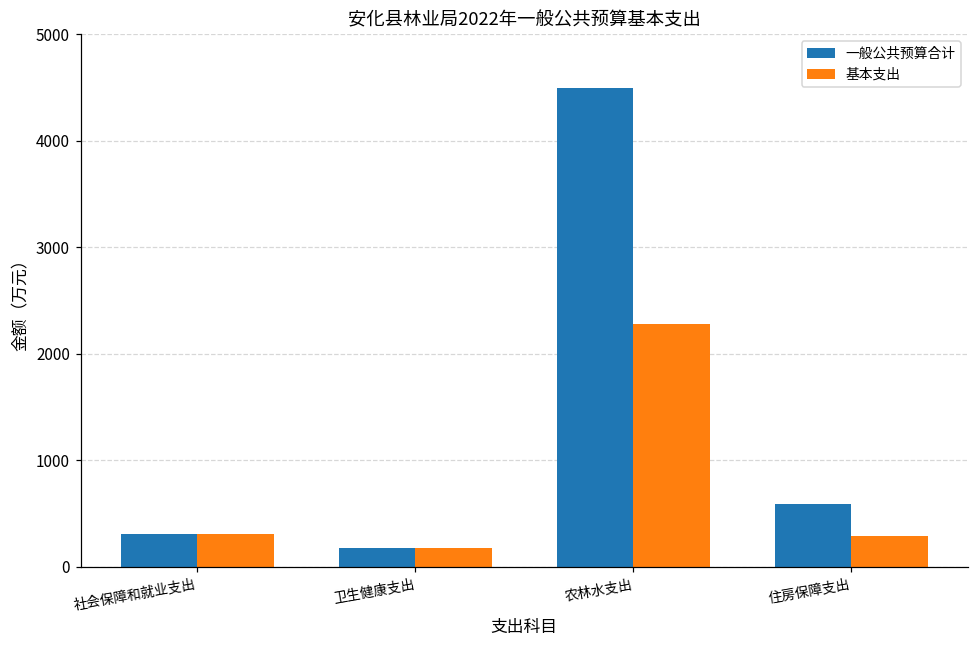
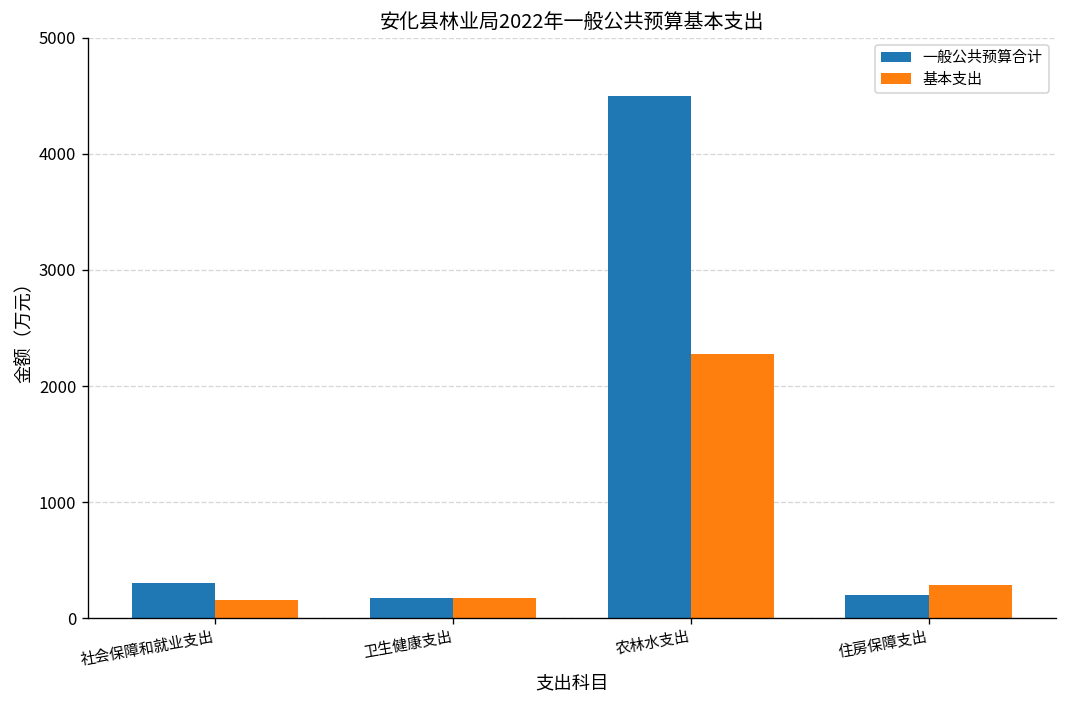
基本支出, 社会保障和就业支出: 300 -> 200
一般公共预算合计, 住房保障支出: 600 -> 200
